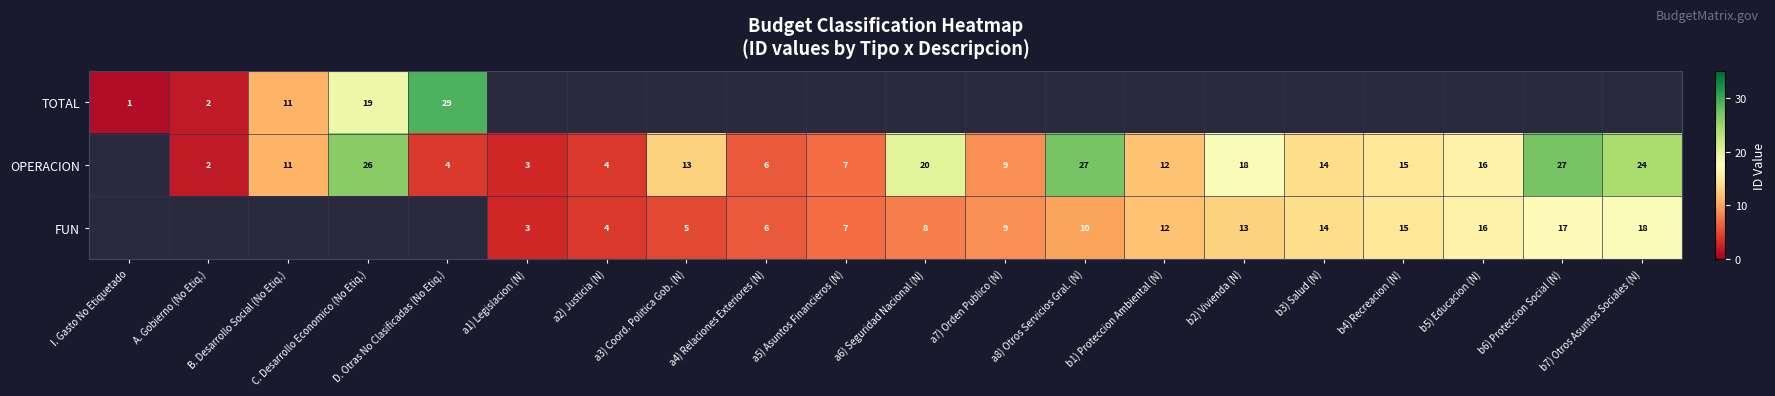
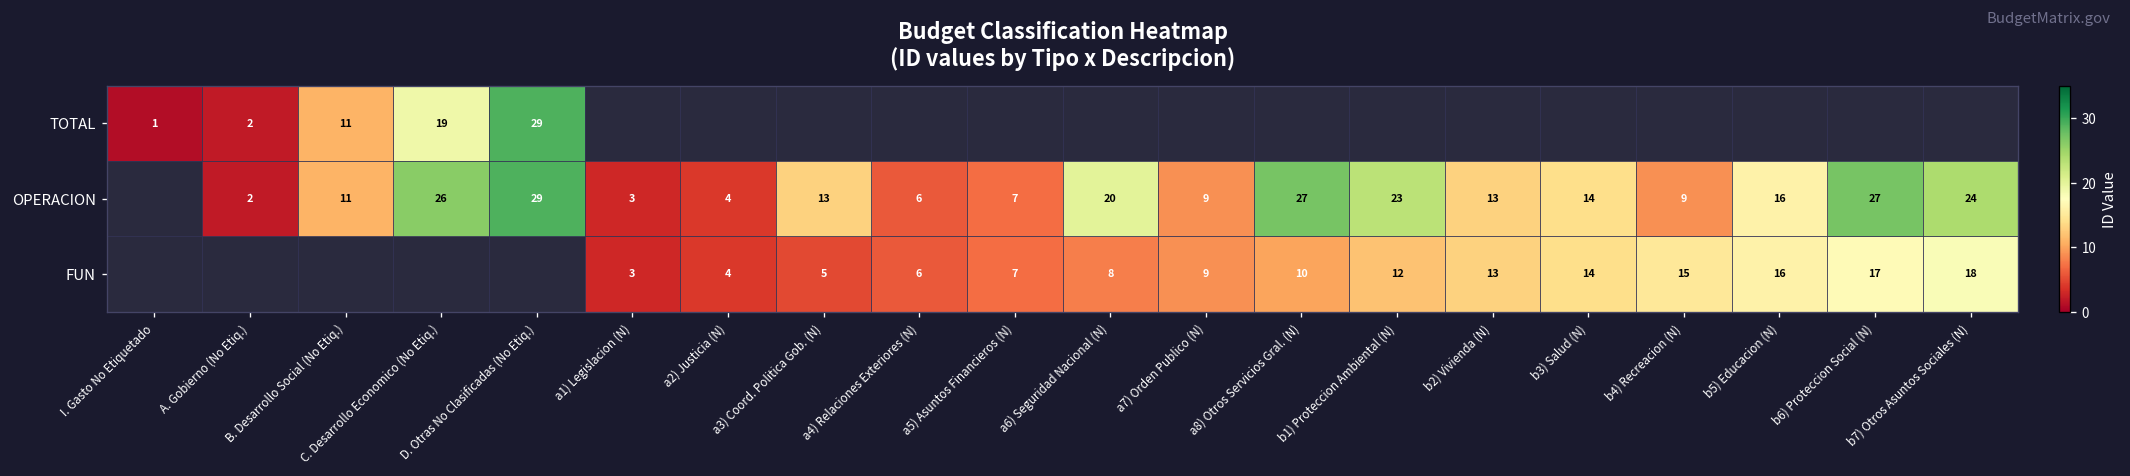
OPERACION, D. Otras No Clasificadas (No Etiq.): 4 -> 29
OPERACION, b1) Proteccion Ambiental (N): 12 -> 23
OPERACION, b2) Vivienda (N): 18 -> 13
OPERACION, b4) Recreacion (N): 15 -> 9
